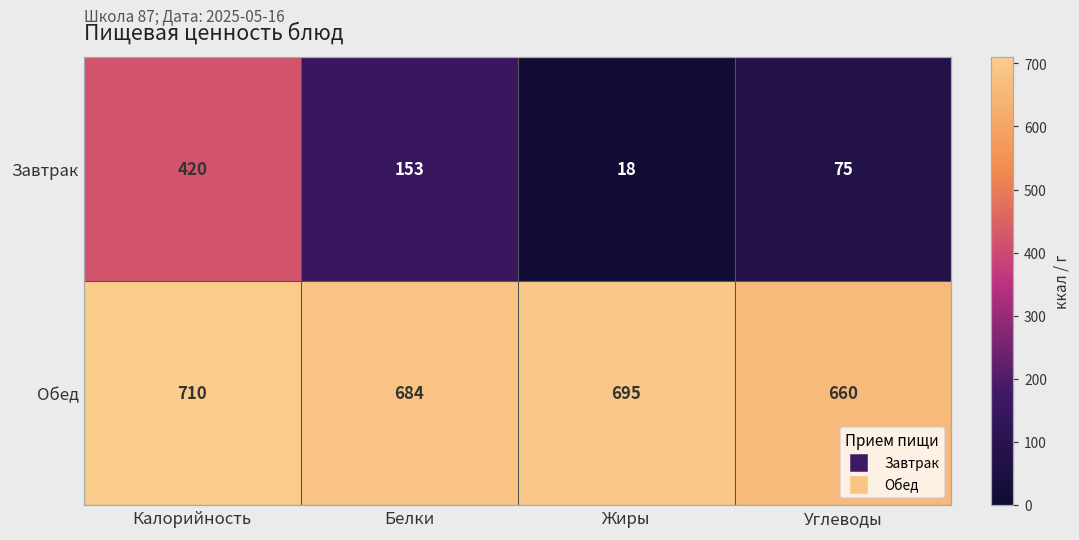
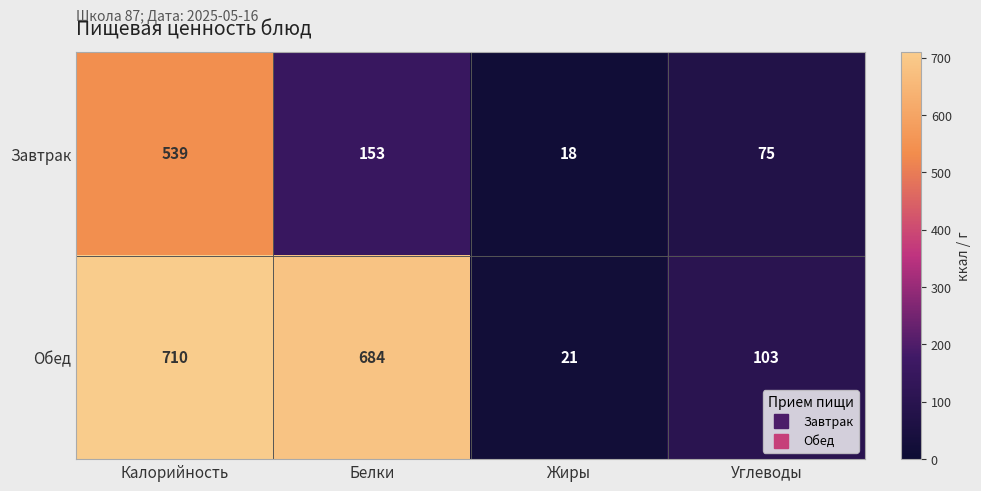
Завтрак, Калорийность: 420 -> 539
Обед, Жиры: 695 -> 21
Обед, Углеводы: 660 -> 103
